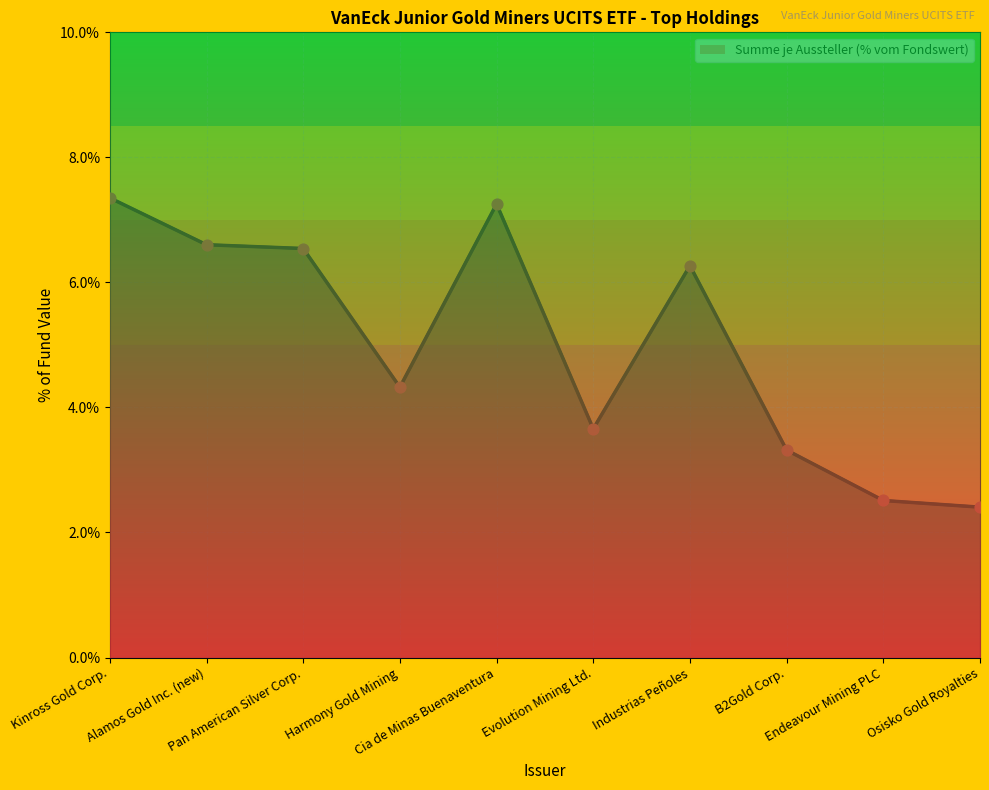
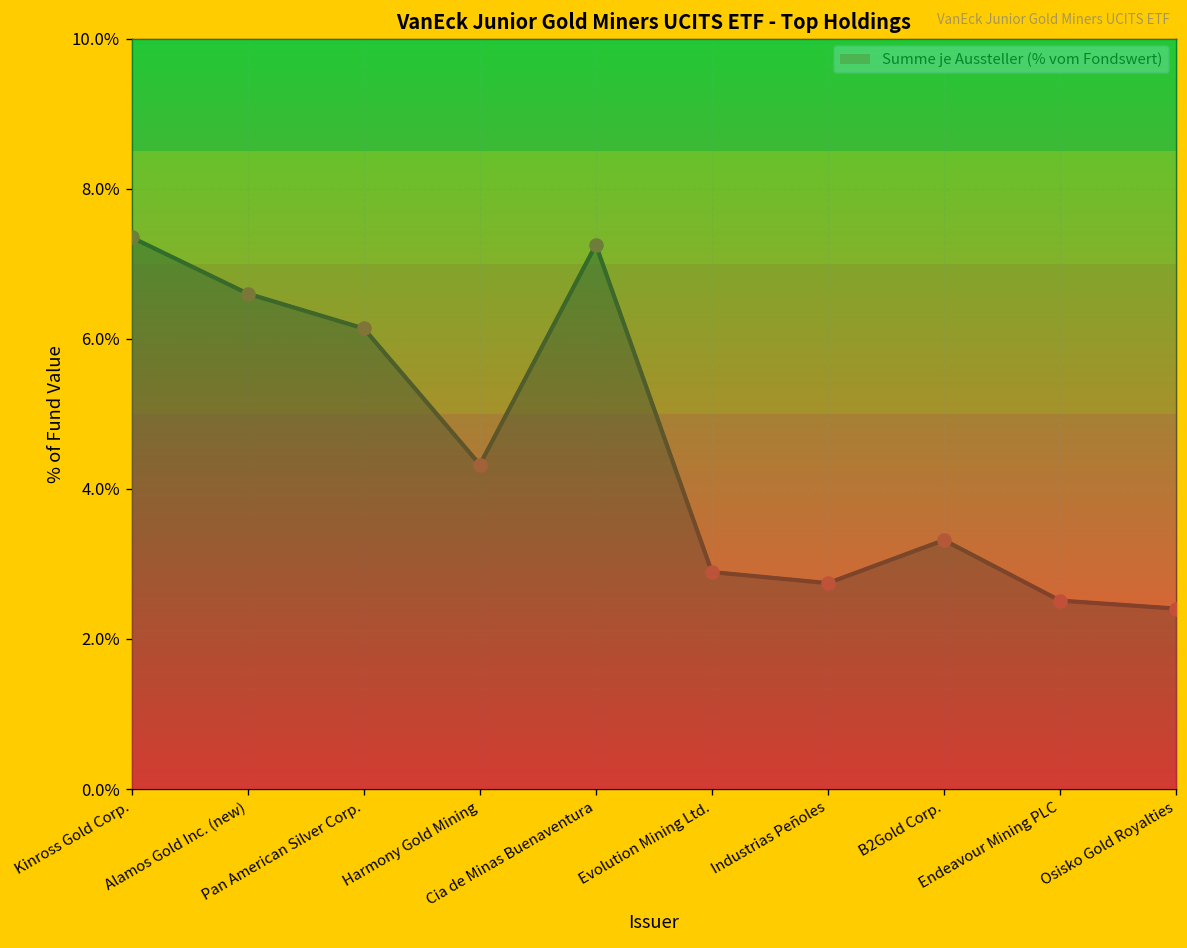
Pan American Silver Corp.: 6.5% -> 6.1%
Evolution Mining Ltd.: 3.7% -> 2.9%
Industrias Peñoles: 6.3% -> 2.7%
